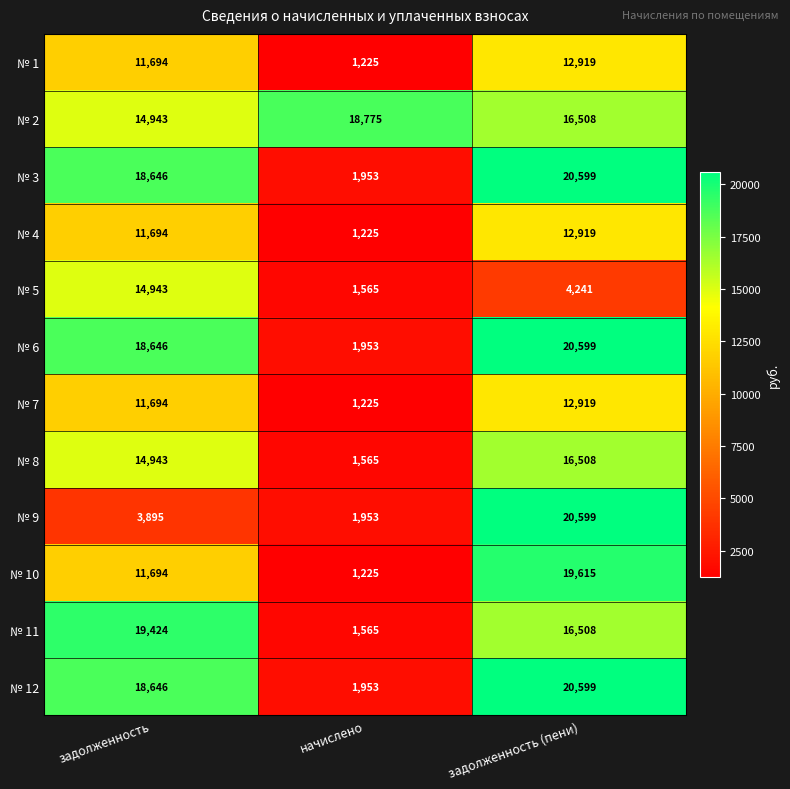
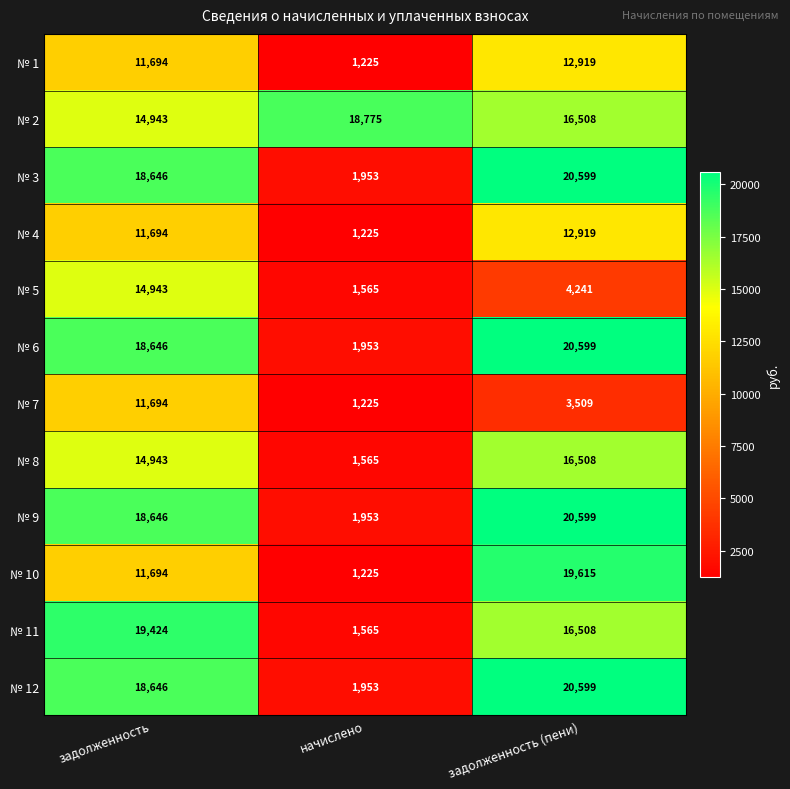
№ 7, задолженность (пени): 12,919 -> 3,509
№ 9, задолженность: 3,895 -> 18,646
